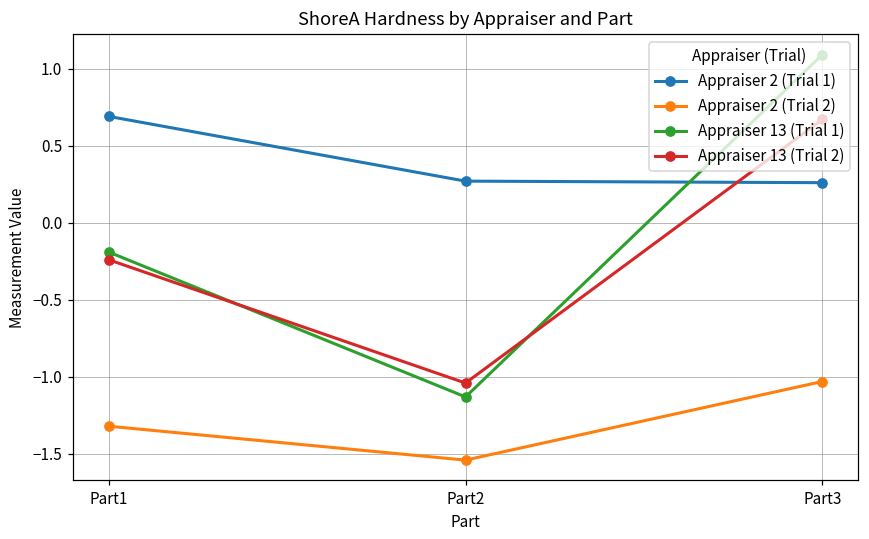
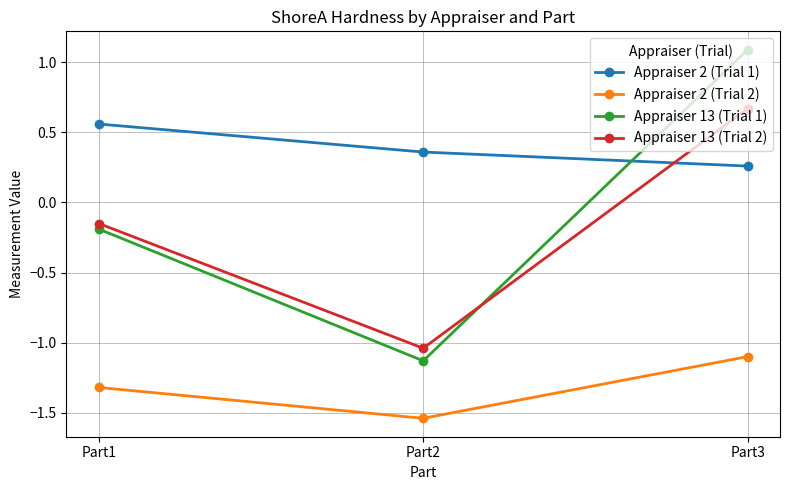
Appraiser 2 (Trial 1), Part1: 0.69 -> 0.56
Appraiser 13 (Trial 2), Part1: -0.24 -> -0.15
Appraiser 2 (Trial 1), Part2: 0.27 -> 0.36
Appraiser 2 (Trial 2), Part3: -1.03 -> -1.10
